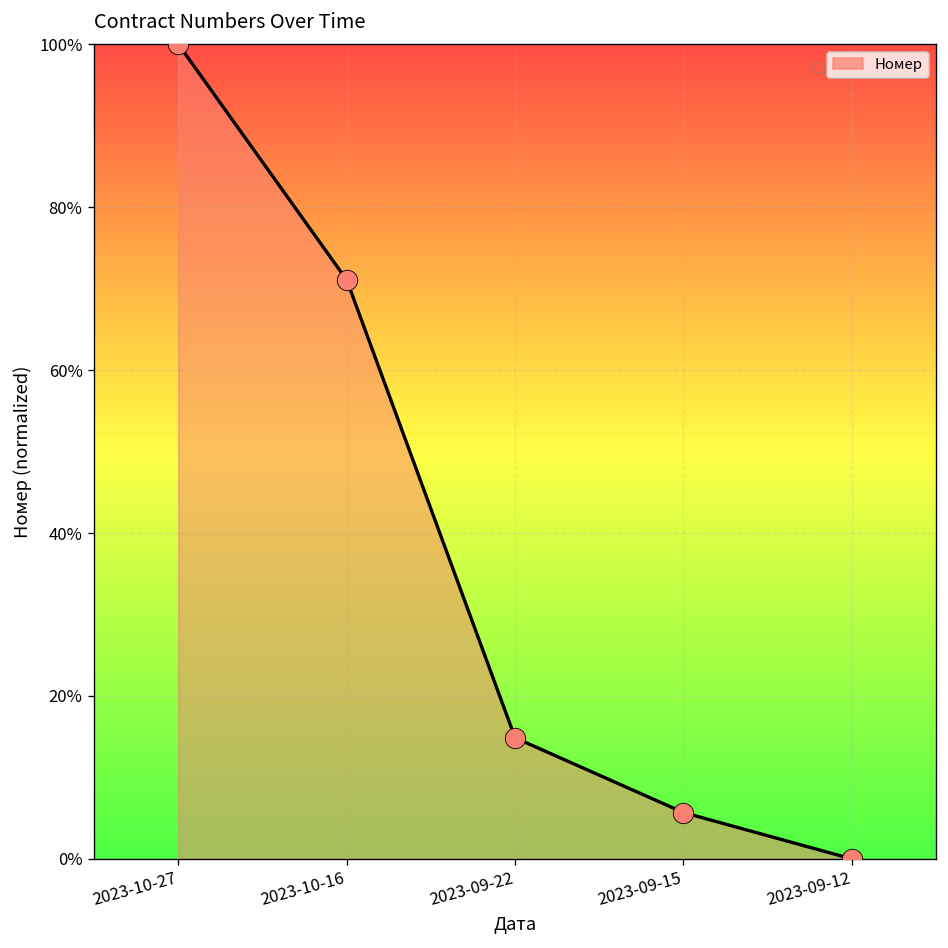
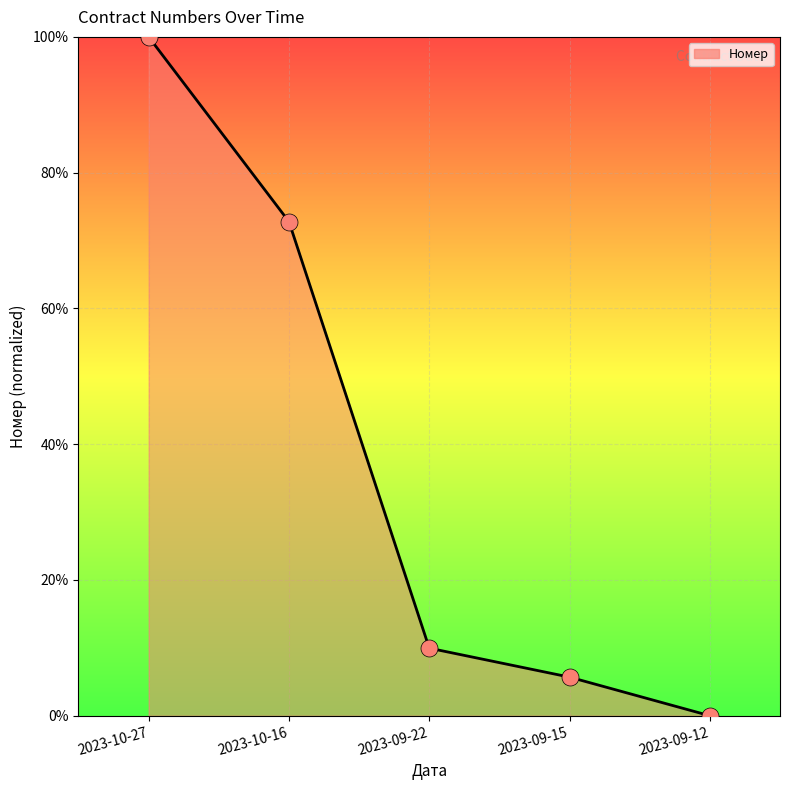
2023-10-16: 71% -> 73%
2023-09-22: 15% -> 10%
